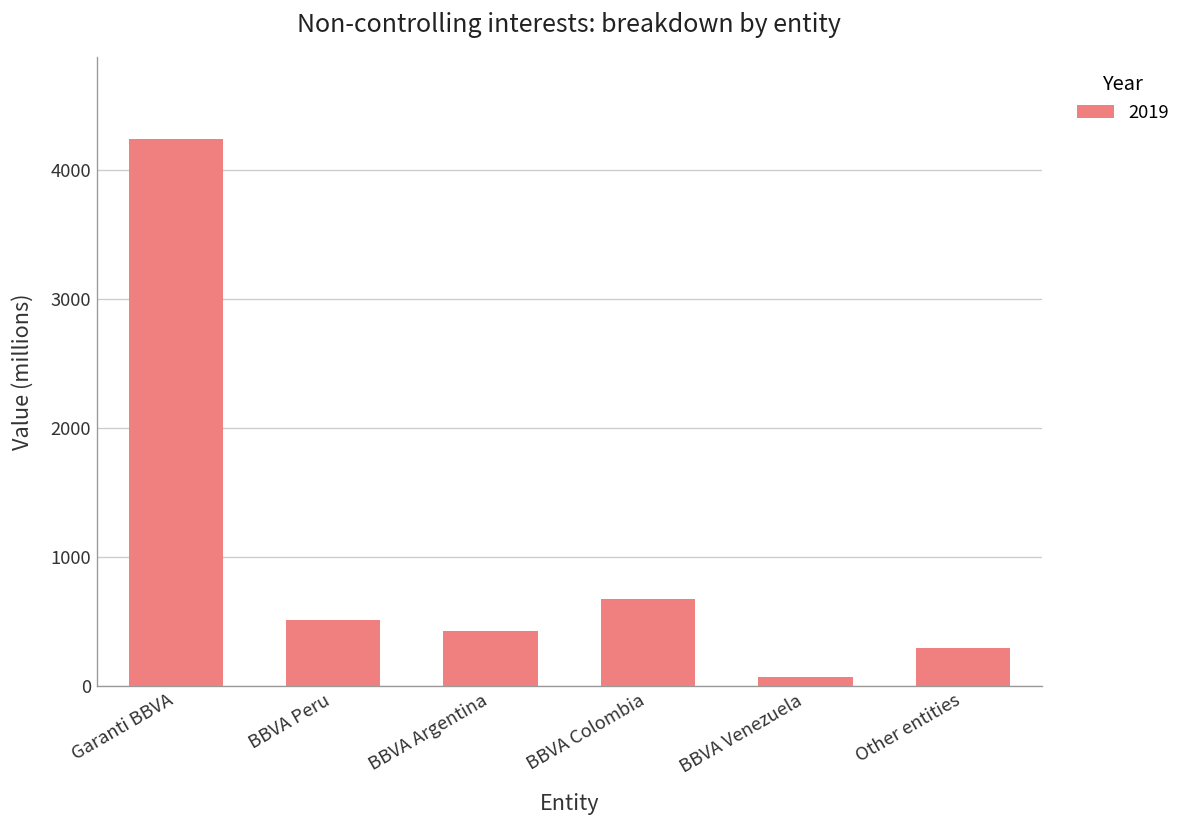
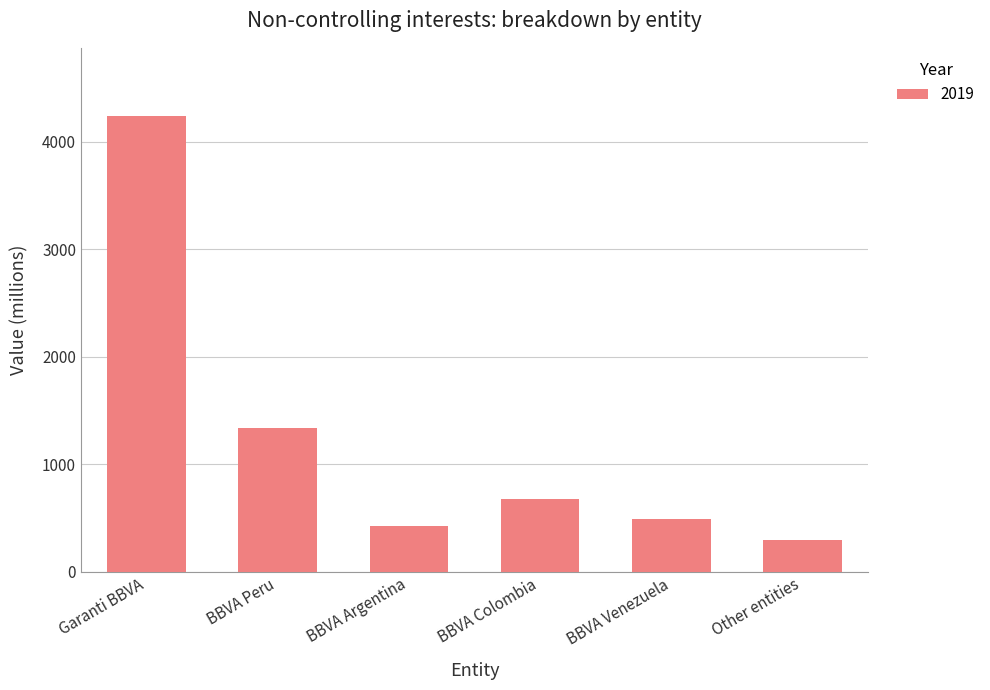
BBVA Peru: 510 -> 1330
BBVA Venezuela: 70 -> 490
